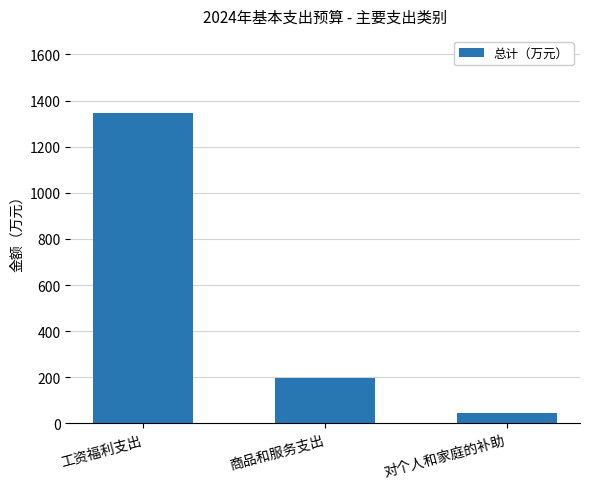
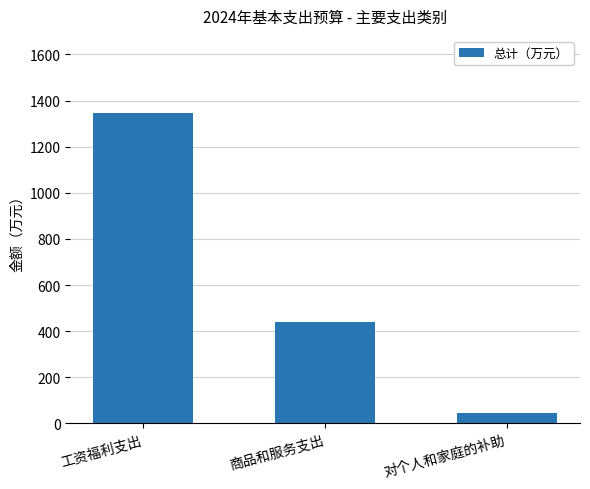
商品和服务支出: 200 -> 440
